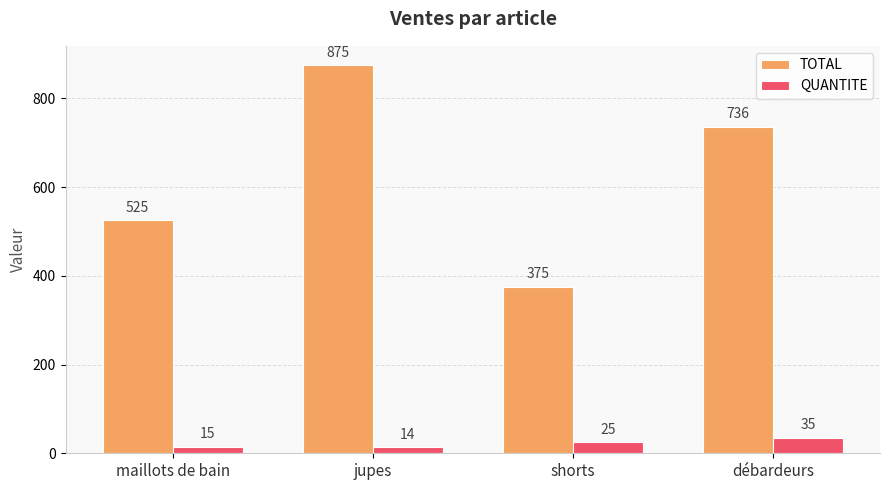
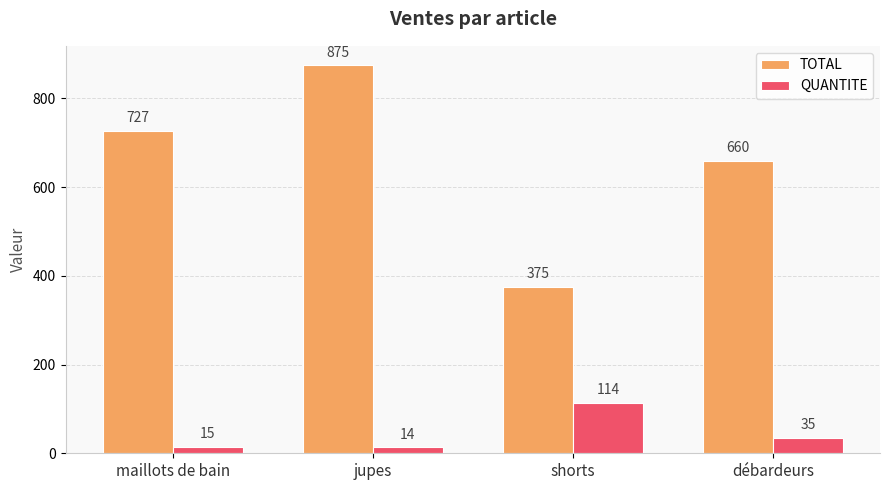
TOTAL, maillots de bain: 525 -> 727
QUANTITE, shorts: 25 -> 114
TOTAL, débardeurs: 736 -> 660
